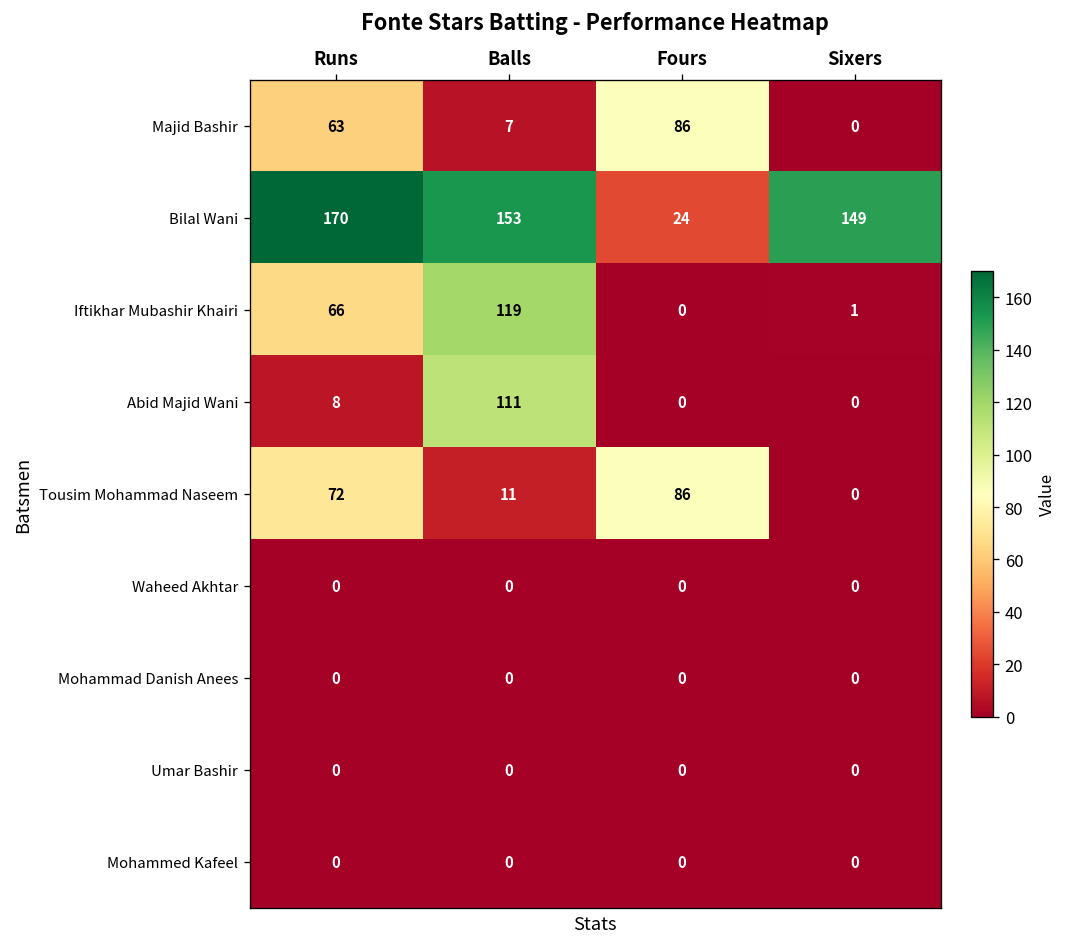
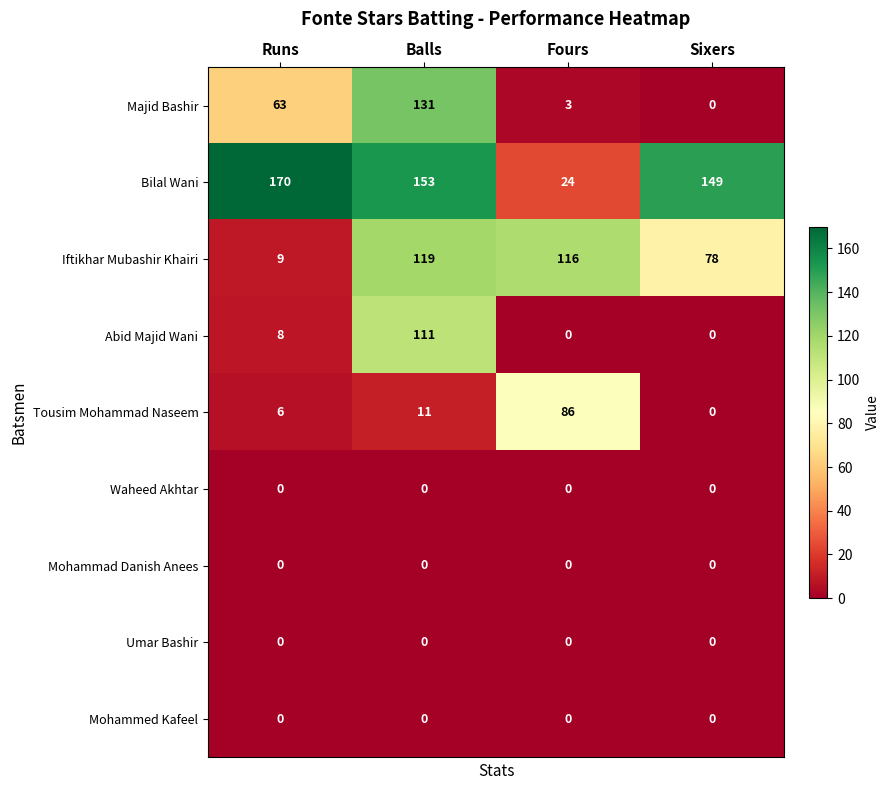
Majid Bashir, Balls: 7 -> 131
Majid Bashir, Fours: 86 -> 3
Iftikhar Mubashir Khairi, Runs: 66 -> 9
Iftikhar Mubashir Khairi, Fours: 0 -> 116
Iftikhar Mubashir Khairi, Sixers: 1 -> 78
Tousim Mohammad Naseem, Runs: 72 -> 6
